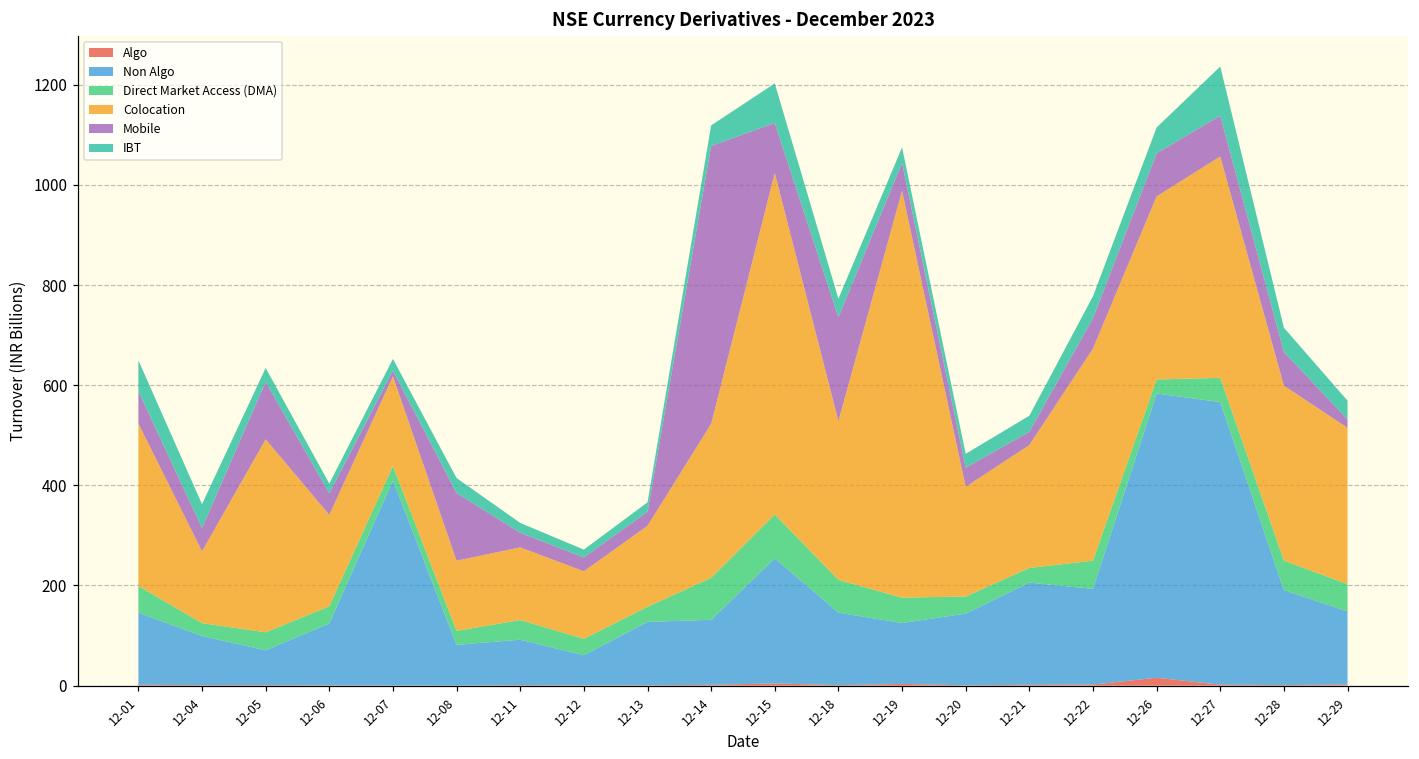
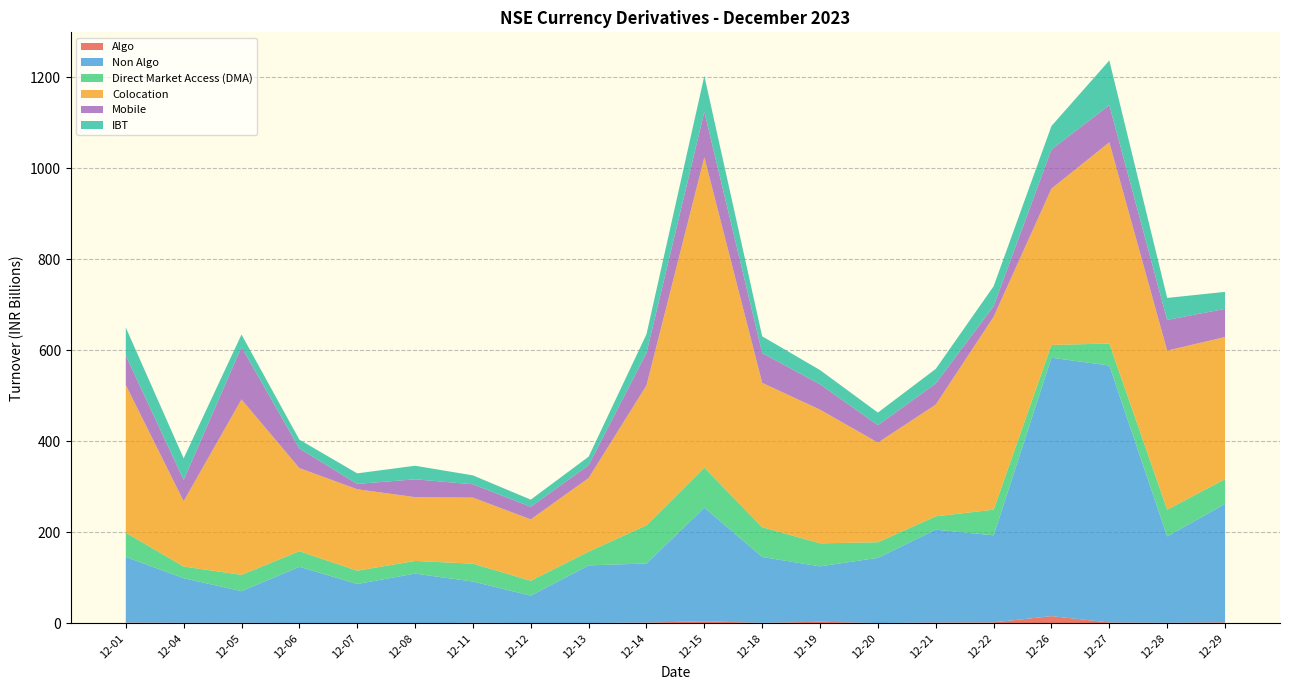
Non Algo, 12-07: 410 -> 90
Non Algo, 12-08: 80 -> 110
Mobile, 12-08: 140 -> 40
Mobile, 12-14: 560 -> 70
Mobile, 12-18: 210 -> 70
Colocation, 12-19: 810 -> 290
Mobile, 12-21: 30 -> 50
Mobile, 12-22: 60 -> 20
Colocation, 12-26: 370 -> 340
Non Algo, 12-29: 150 -> 260
Mobile, 12-29: 20 -> 60
